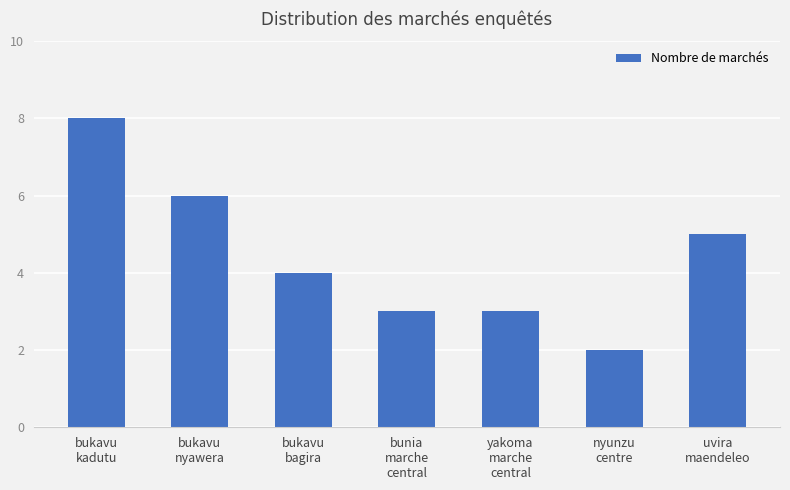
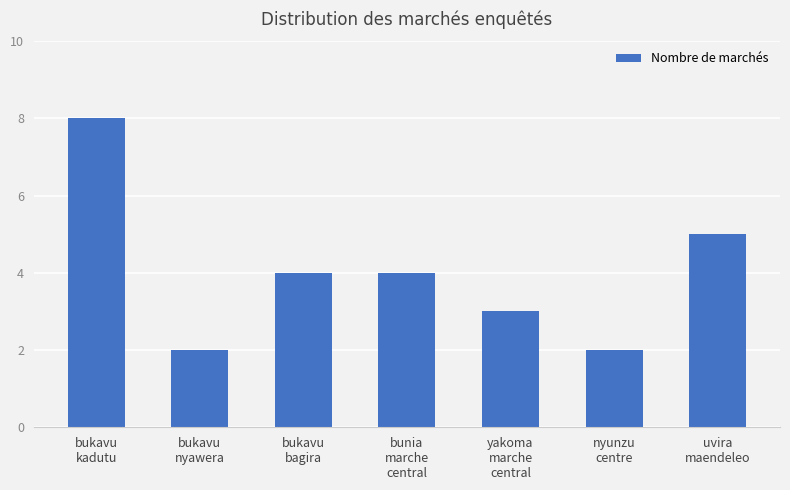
bukavu nyawera: 6 -> 2
bunia marche central: 3 -> 4
